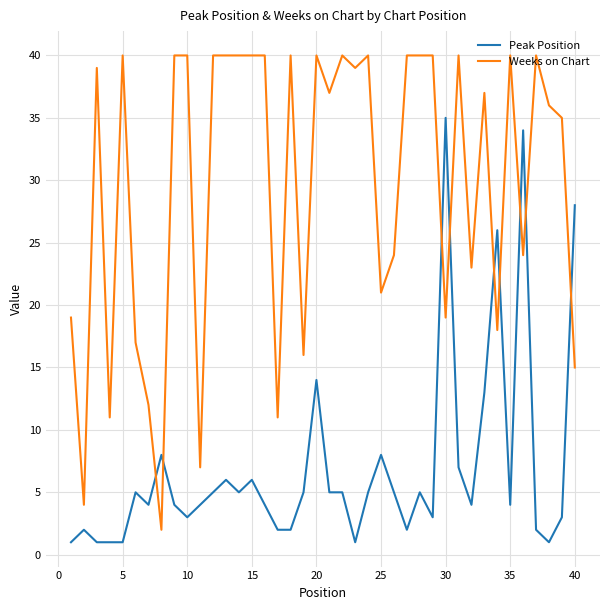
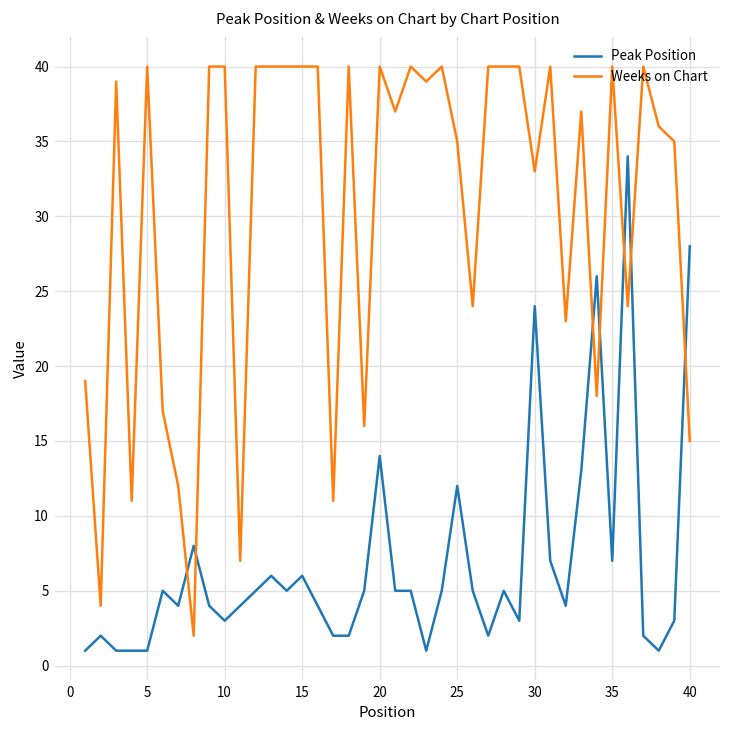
Peak Position, 25: 8 -> 12
Weeks on Chart, 25: 21 -> 35
Peak Position, 30: 35 -> 24
Weeks on Chart, 30: 19 -> 33
Peak Position, 35: 4 -> 7
